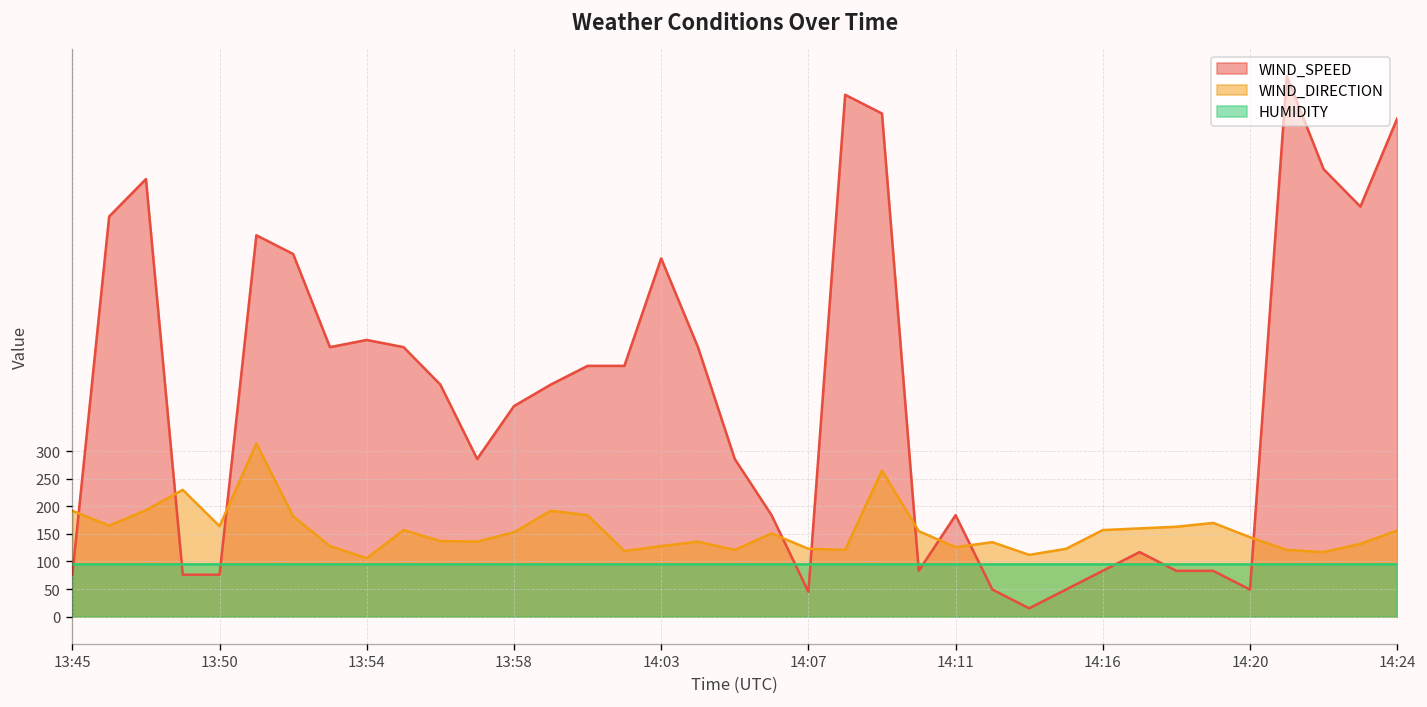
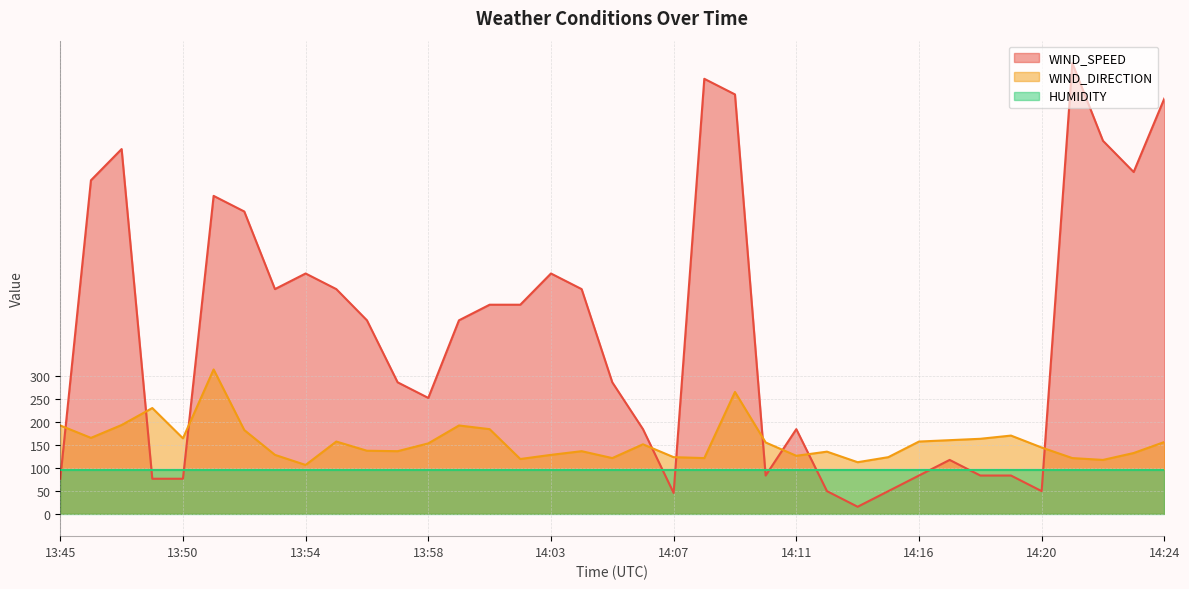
WIND_SPEED, 13:54: 500 -> 520
WIND_SPEED, 13:58: 380 -> 250
WIND_SPEED, 14:03: 650 -> 520
